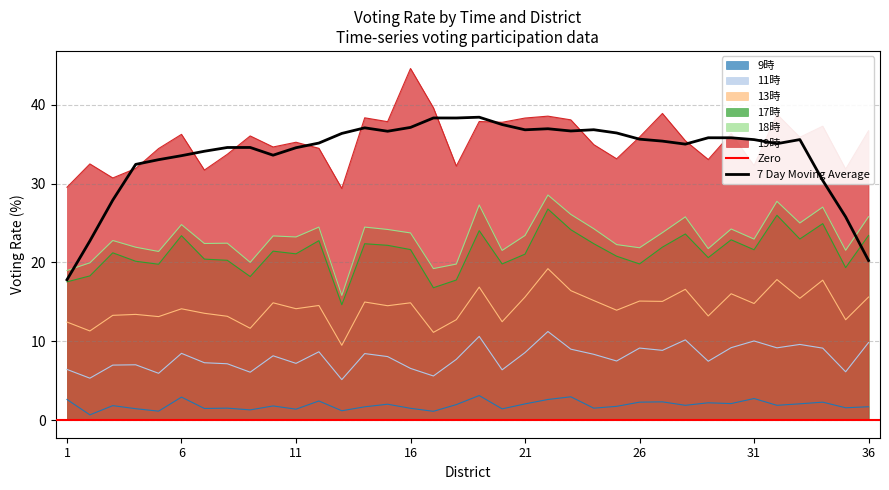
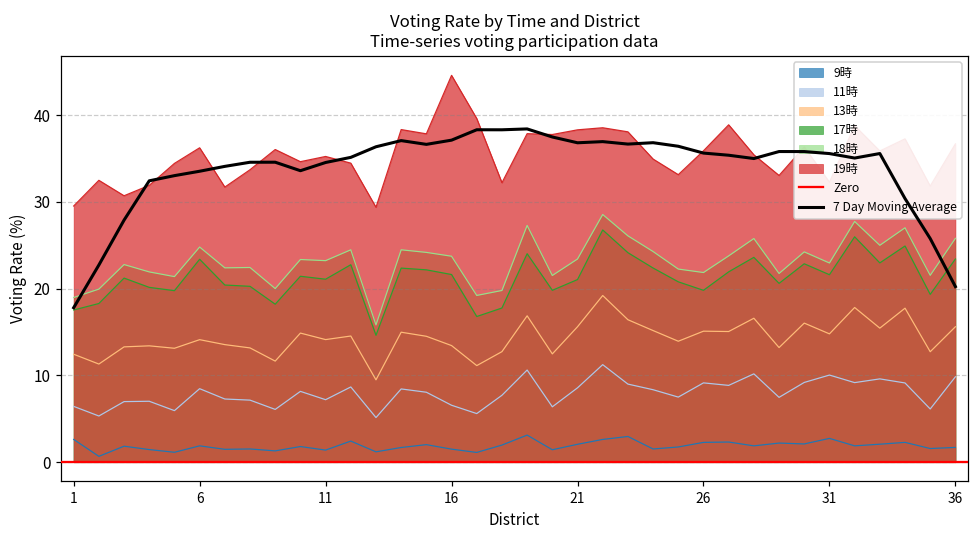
9時, 6: 3 -> 2
13時, 16: 15 -> 13
